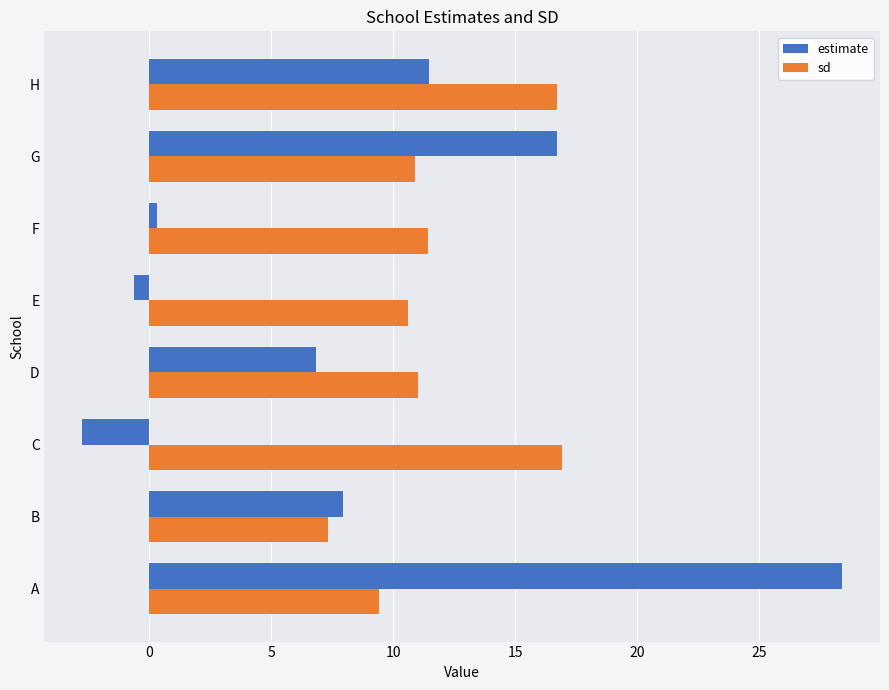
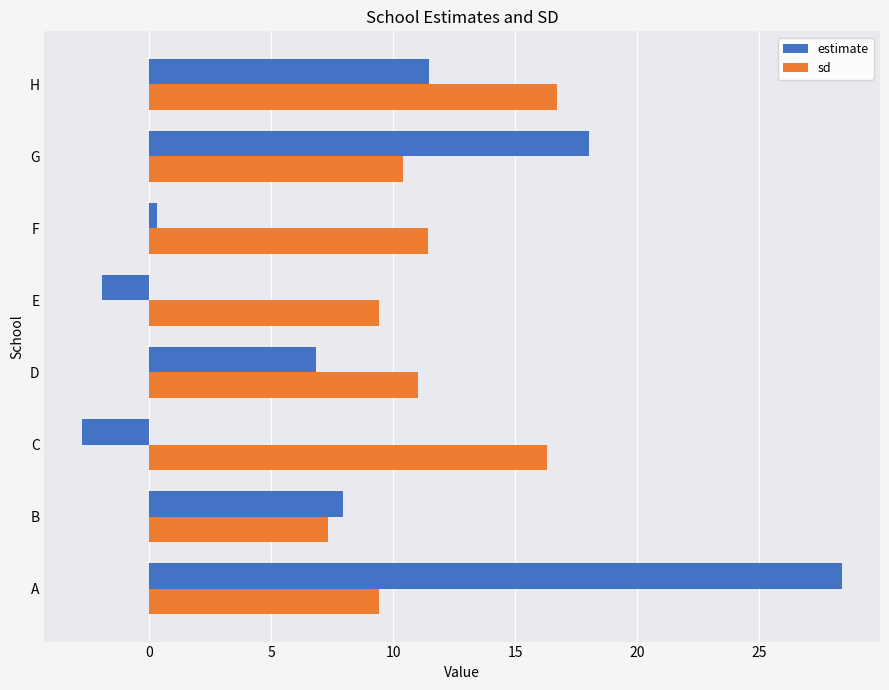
estimate, G: 16.7 -> 18.0
sd, G: 10.9 -> 10.4
estimate, E: -0.6 -> -2.0
sd, E: 10.6 -> 9.4
sd, C: 16.9 -> 16.3
